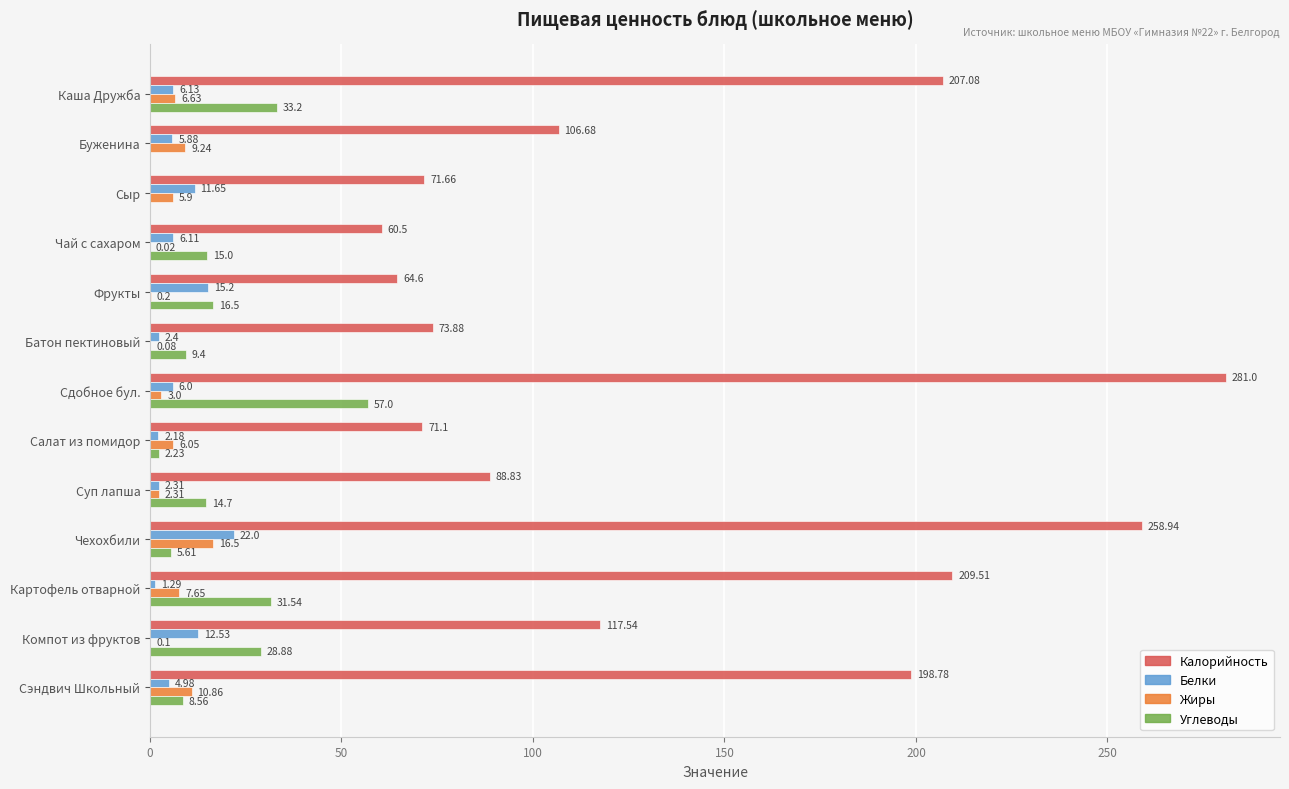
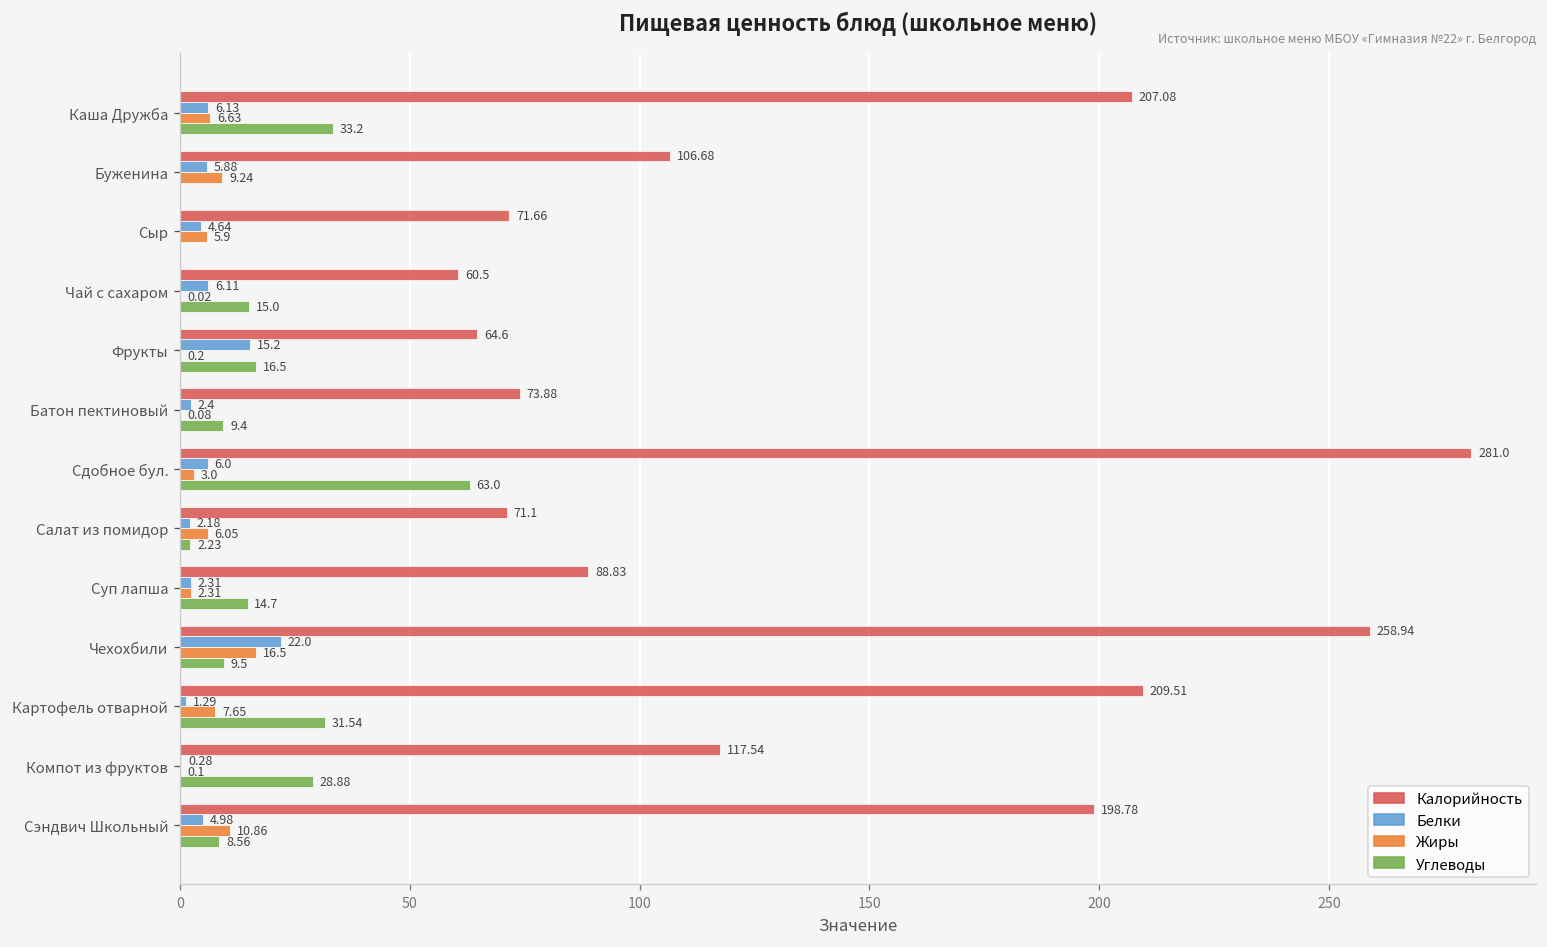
Белки, Сыр: 11.65 -> 4.64
Углеводы, Сдобное бул.: 57.0 -> 63.0
Углеводы, Чехохбили: 5.61 -> 9.5
Белки, Компот из фруктов: 12.53 -> 0.28
